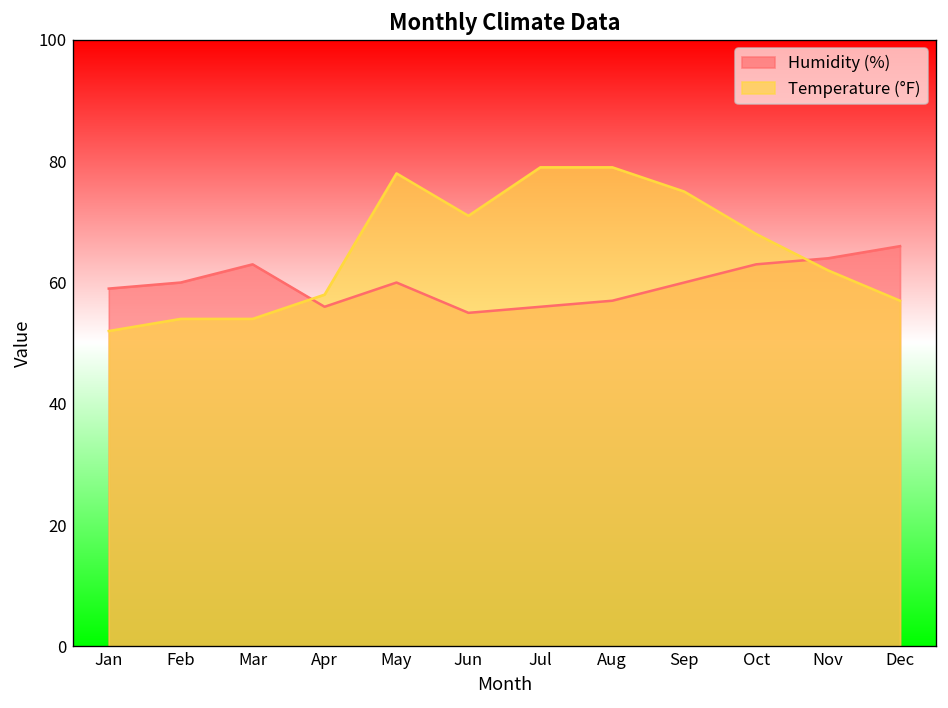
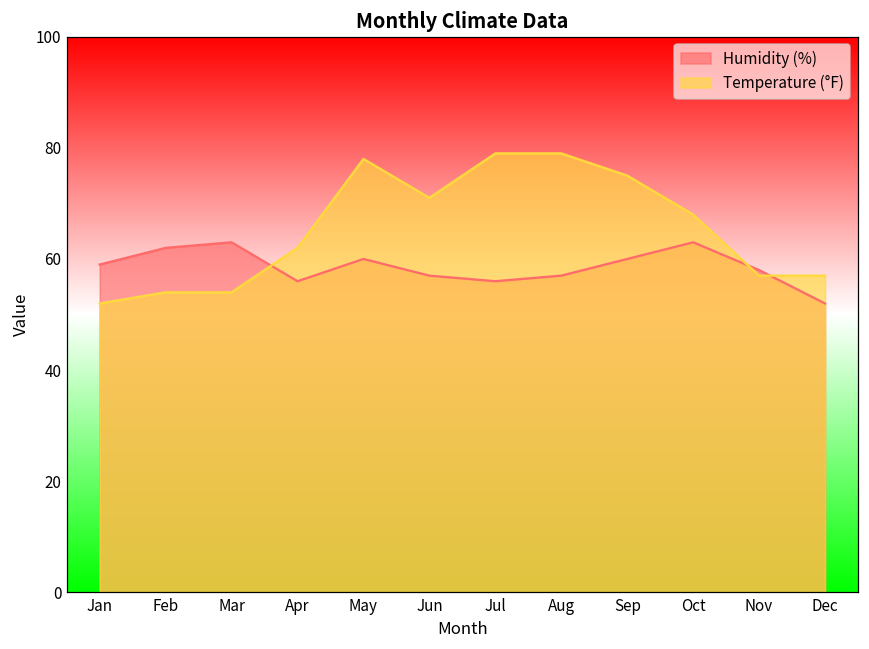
Humidity (%), Feb: 60 -> 62
Temperature (°F), Apr: 58 -> 62
Humidity (%), Jun: 55 -> 57
Humidity (%), Nov: 64 -> 58
Temperature (°F), Nov: 62 -> 57
Humidity (%), Dec: 66 -> 52
